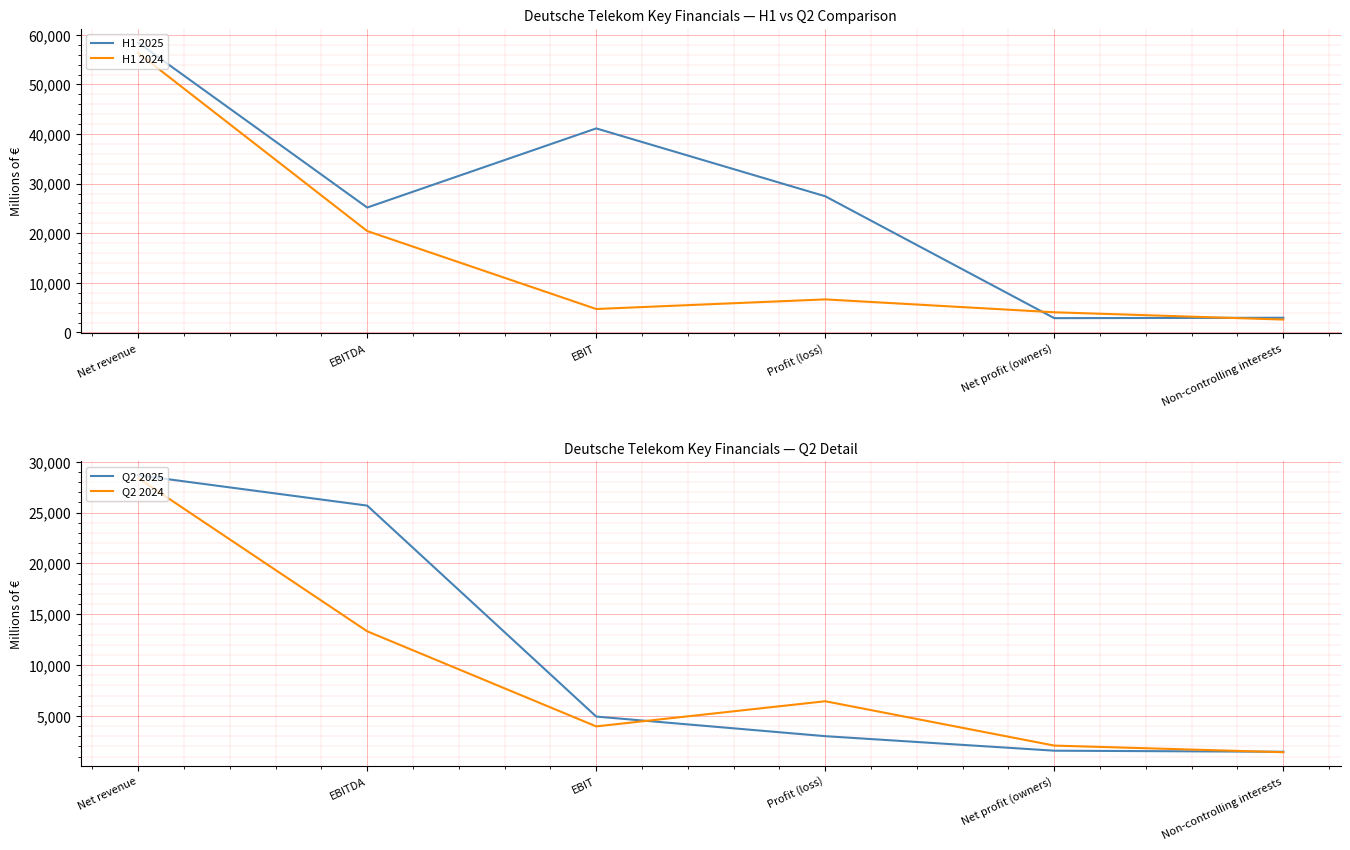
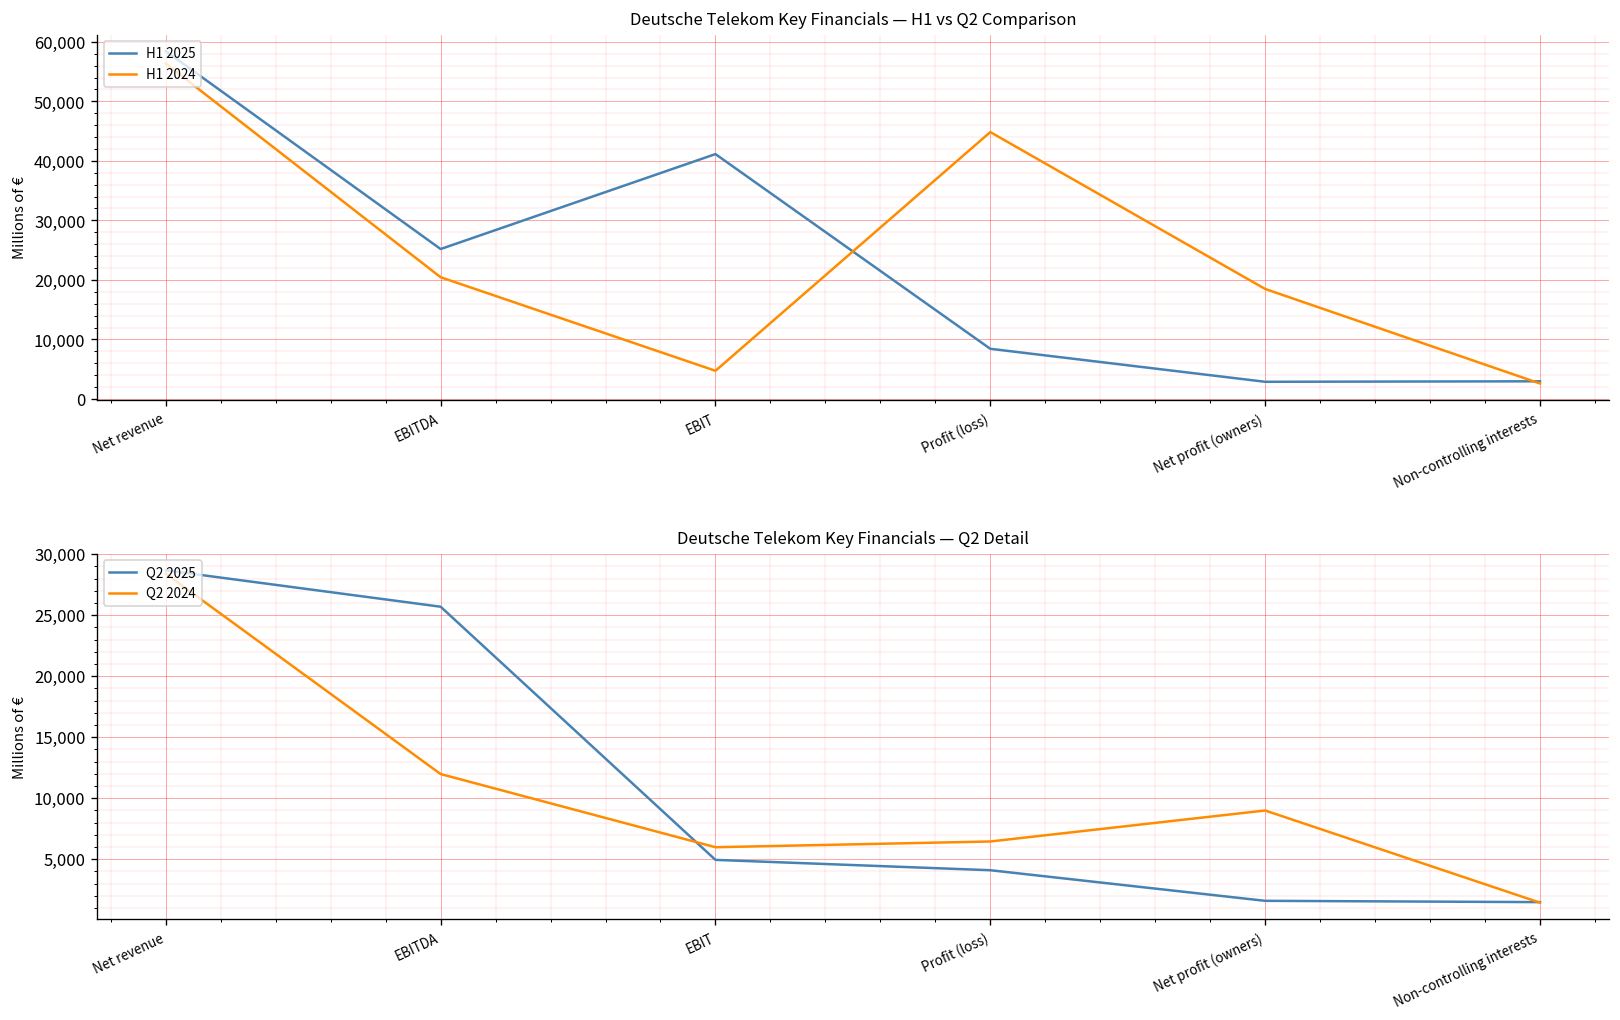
Deutsche Telekom Key Financials — H1 vs Q2 Comparison, H1 2025, Profit (loss): 27,000 -> 8,000
Deutsche Telekom Key Financials — H1 vs Q2 Comparison, H1 2024, Profit (loss): 7,000 -> 45,000
Deutsche Telekom Key Financials — H1 vs Q2 Comparison, H1 2024, Net profit (owners): 4,000 -> 18,000
Deutsche Telekom Key Financials — Q2 Detail, Q2 2024, EBITDA: 13,300 -> 12,000
Deutsche Telekom Key Financials — Q2 Detail, Q2 2024, EBIT: 4,000 -> 6,000
Deutsche Telekom Key Financials — Q2 Detail, Q2 2025, Profit (loss): 3,000 -> 4,100
Deutsche Telekom Key Financials — Q2 Detail, Q2 2024, Net profit (owners): 2,100 -> 9,000
